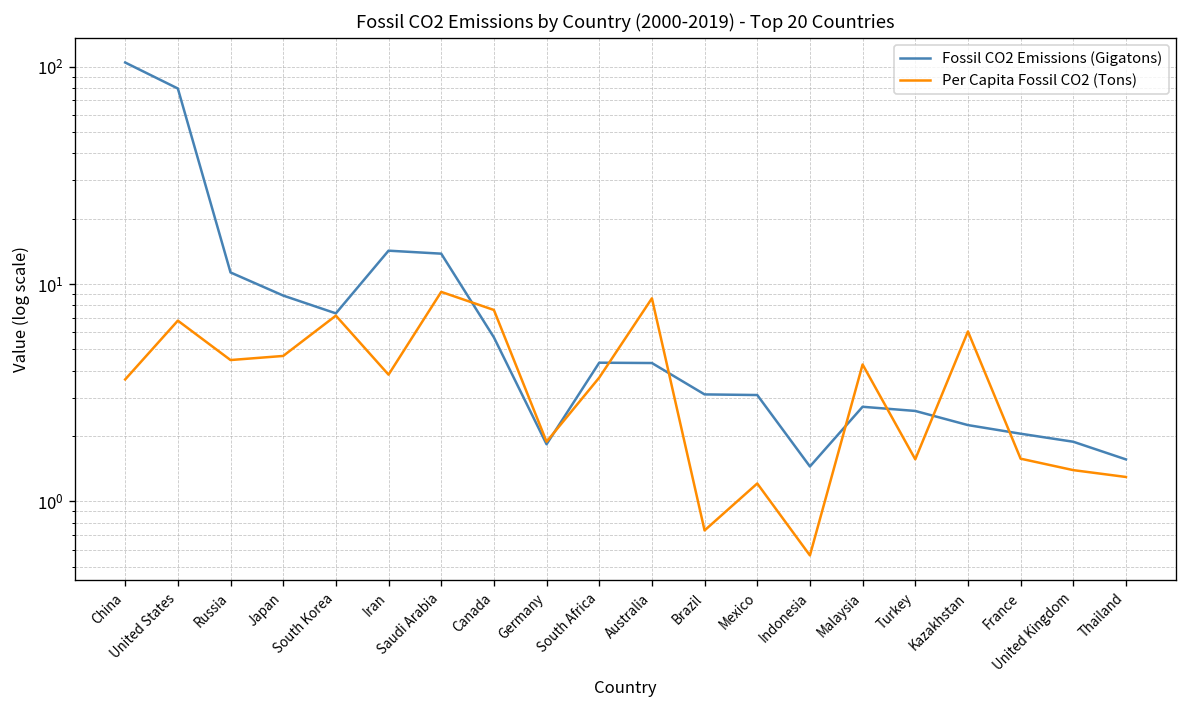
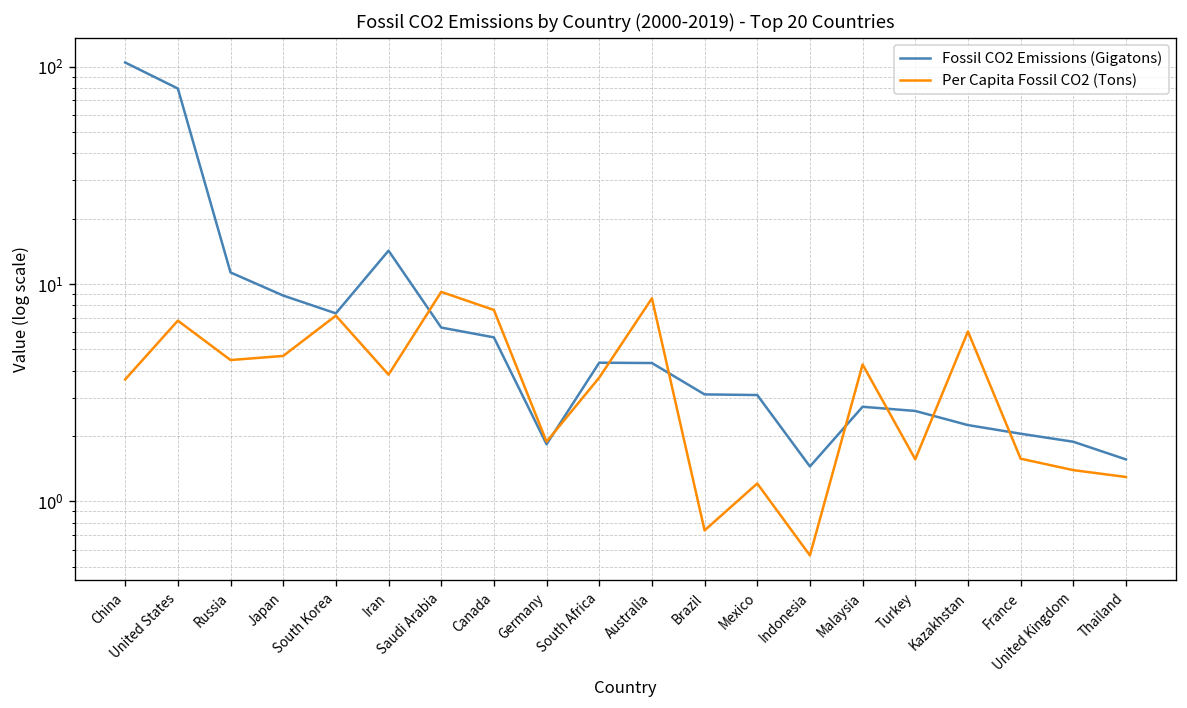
Fossil CO2 Emissions (Gigatons), Saudi Arabia: 14 -> 6.3
